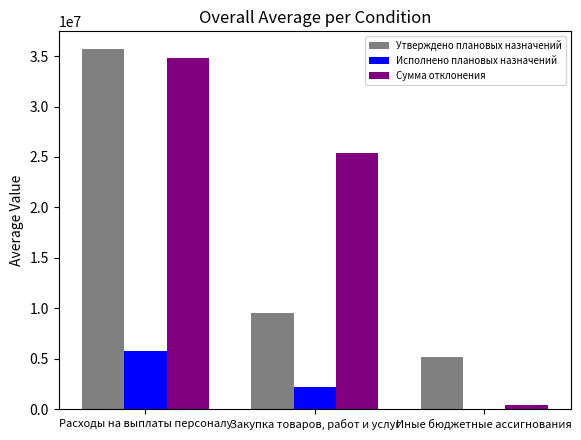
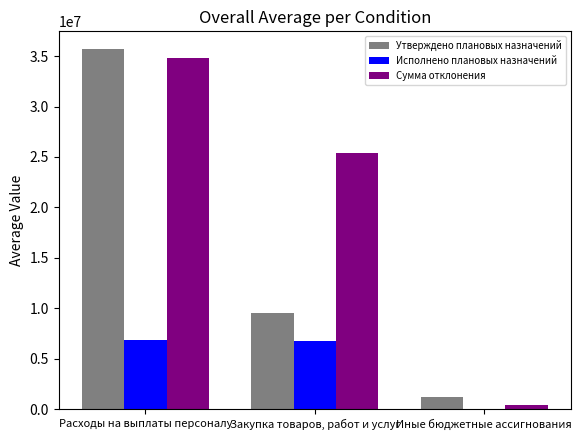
Исполнено плановых назначений, Расходы на выплаты персоналу: 5700000 -> 6800000
Исполнено плановых назначений, Закупка товаров, работ и услуг: 2200000 -> 6800000
Утверждено плановых назначений, Иные бюджетные ассигнования: 5200000 -> 1200000
